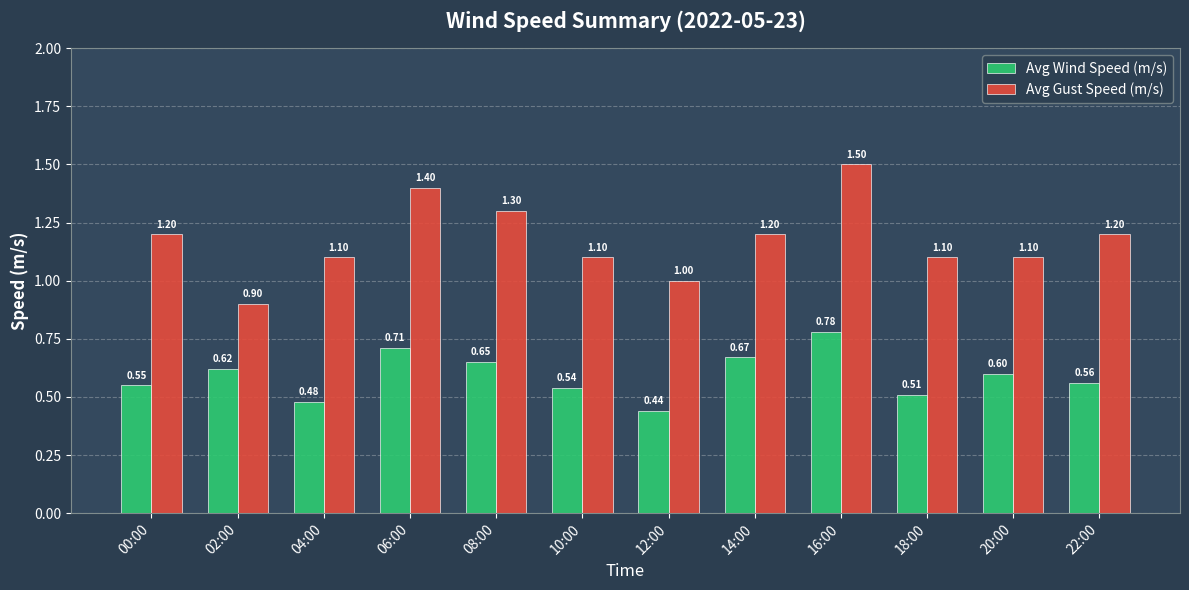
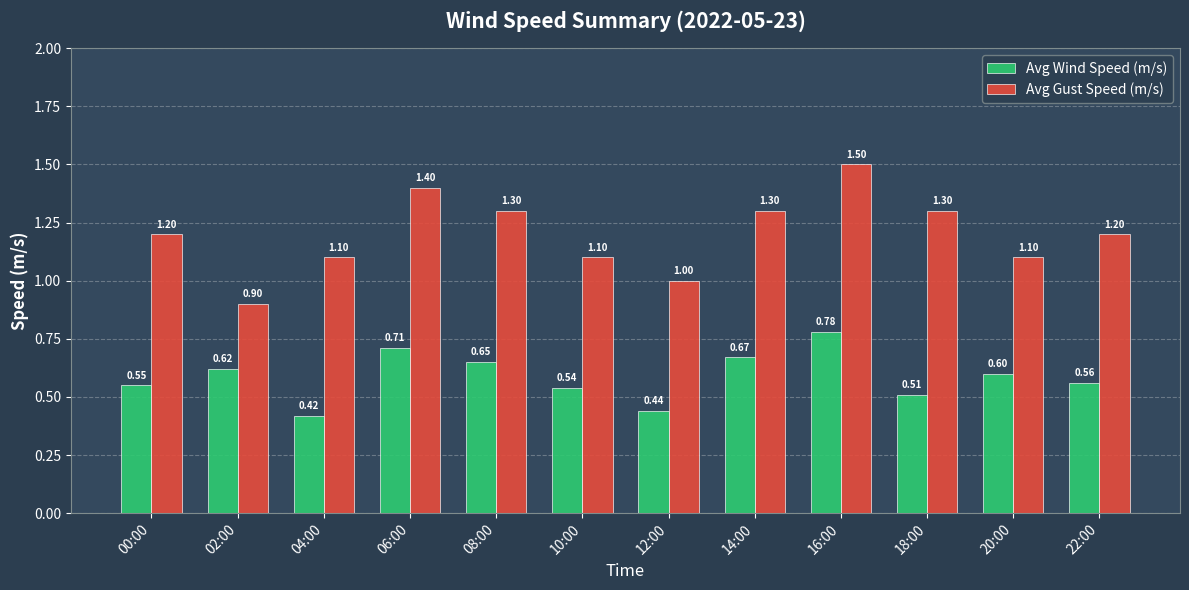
Avg Wind Speed (m/s), 04:00: 0.48 -> 0.42
Avg Gust Speed (m/s), 14:00: 1.20 -> 1.30
Avg Gust Speed (m/s), 18:00: 1.10 -> 1.30
